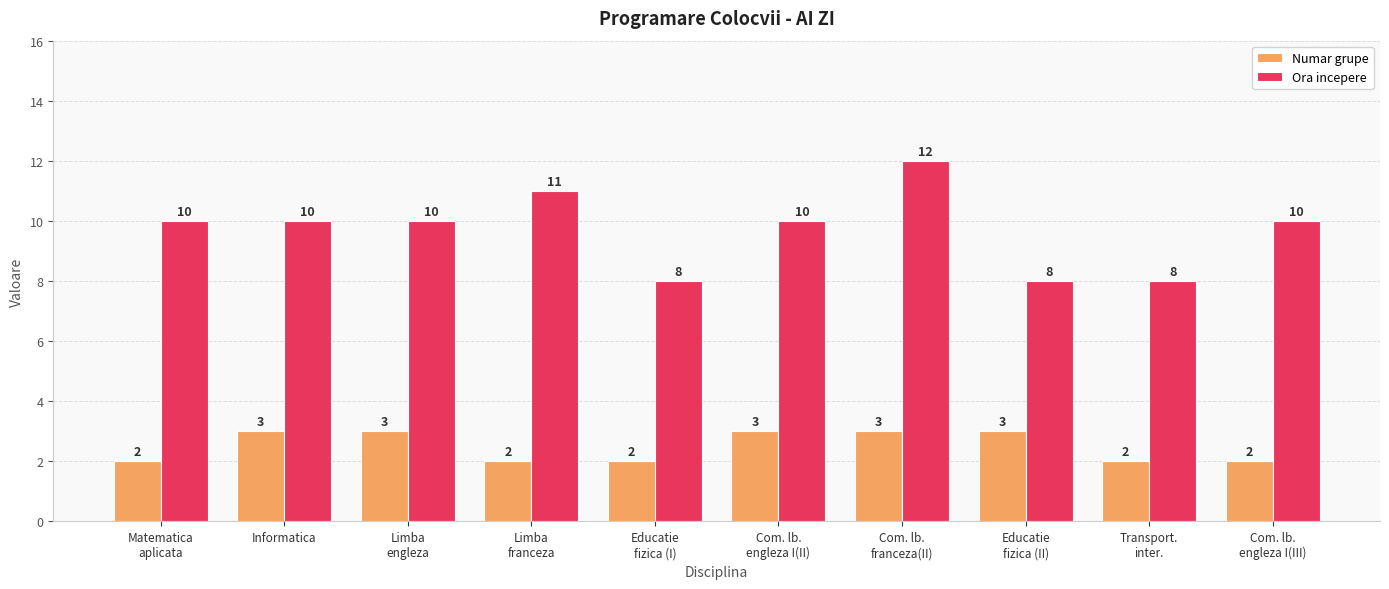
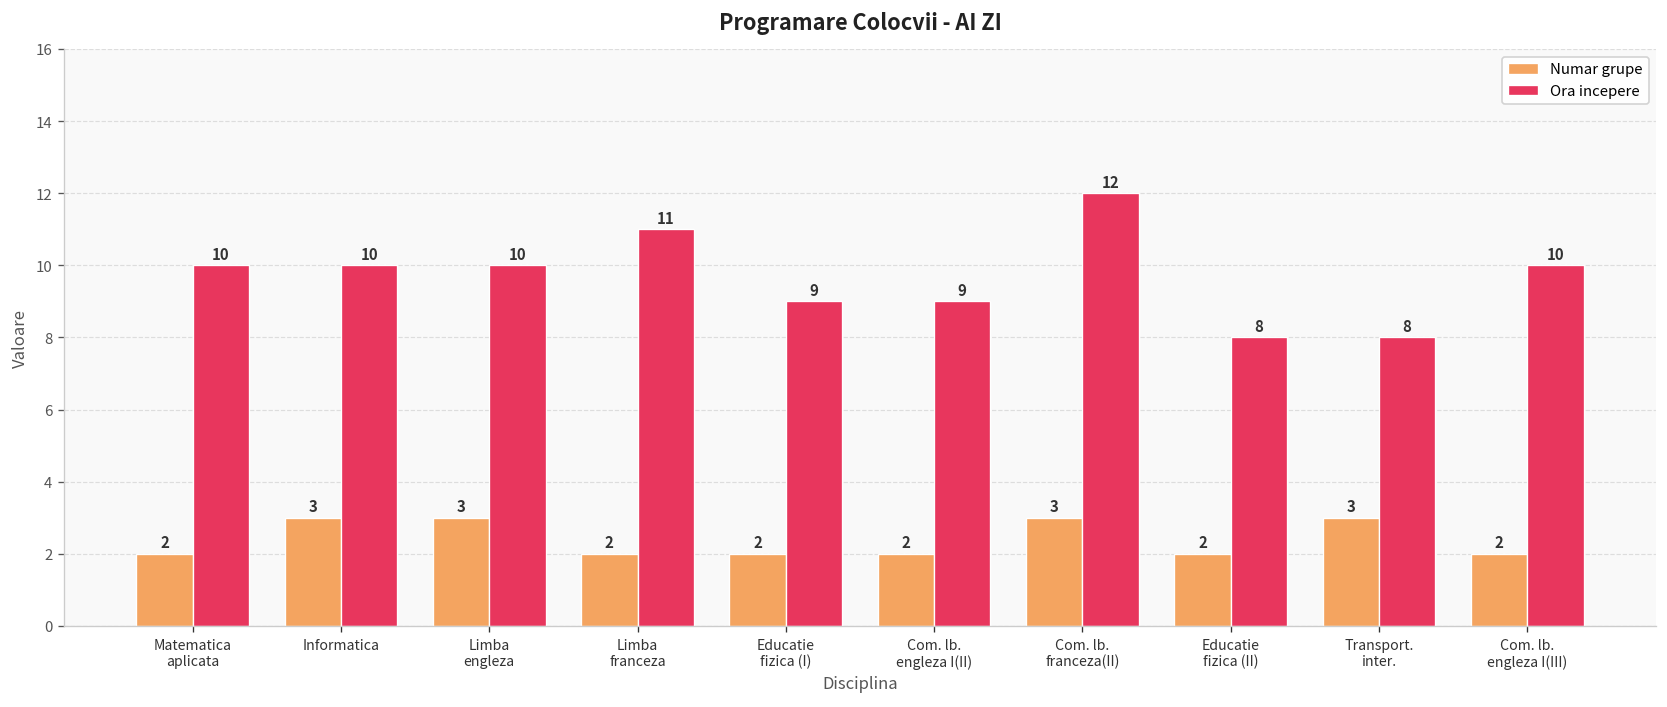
Ora incepere, Educatie fizica (I): 8 -> 9
Numar grupe, Com. lb. engleza I(II): 3 -> 2
Ora incepere, Com. lb. engleza I(II): 10 -> 9
Numar grupe, Educatie fizica (II): 3 -> 2
Numar grupe, Transport. inter.: 2 -> 3
